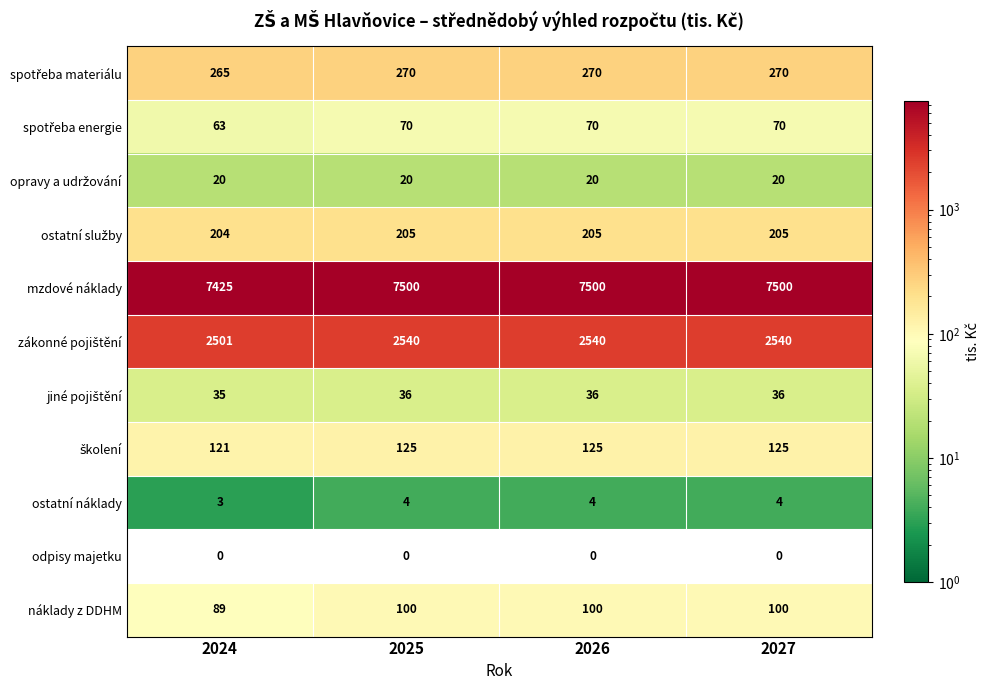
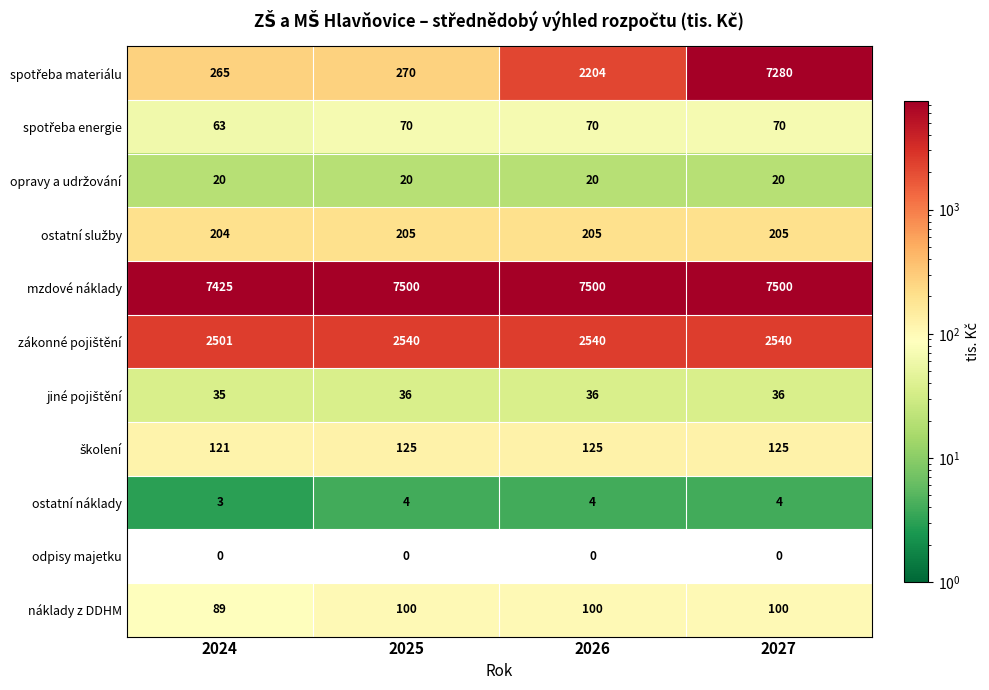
spotřeba materiálu, 2026: 270 -> 2204
spotřeba materiálu, 2027: 270 -> 7280
